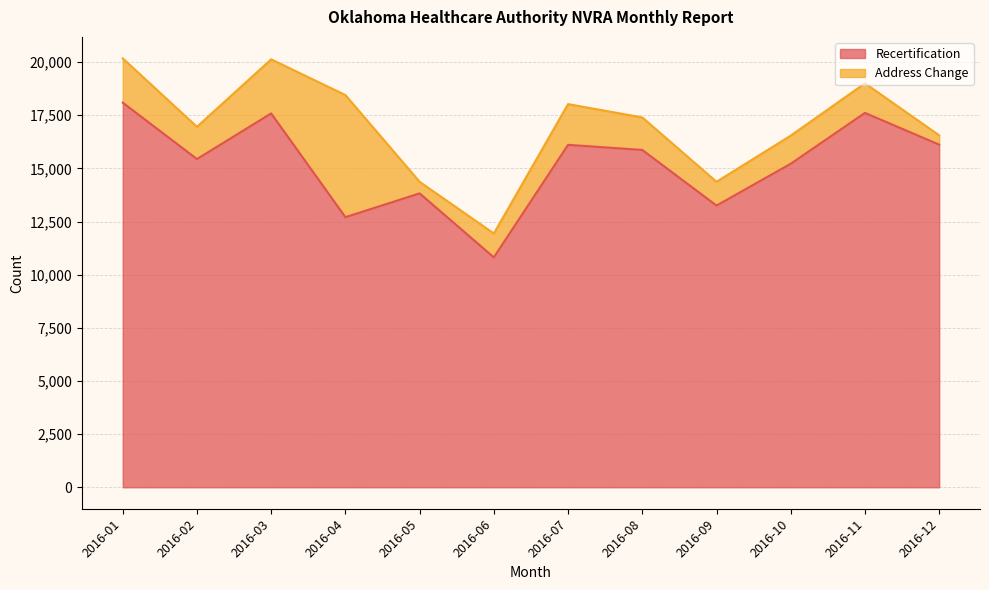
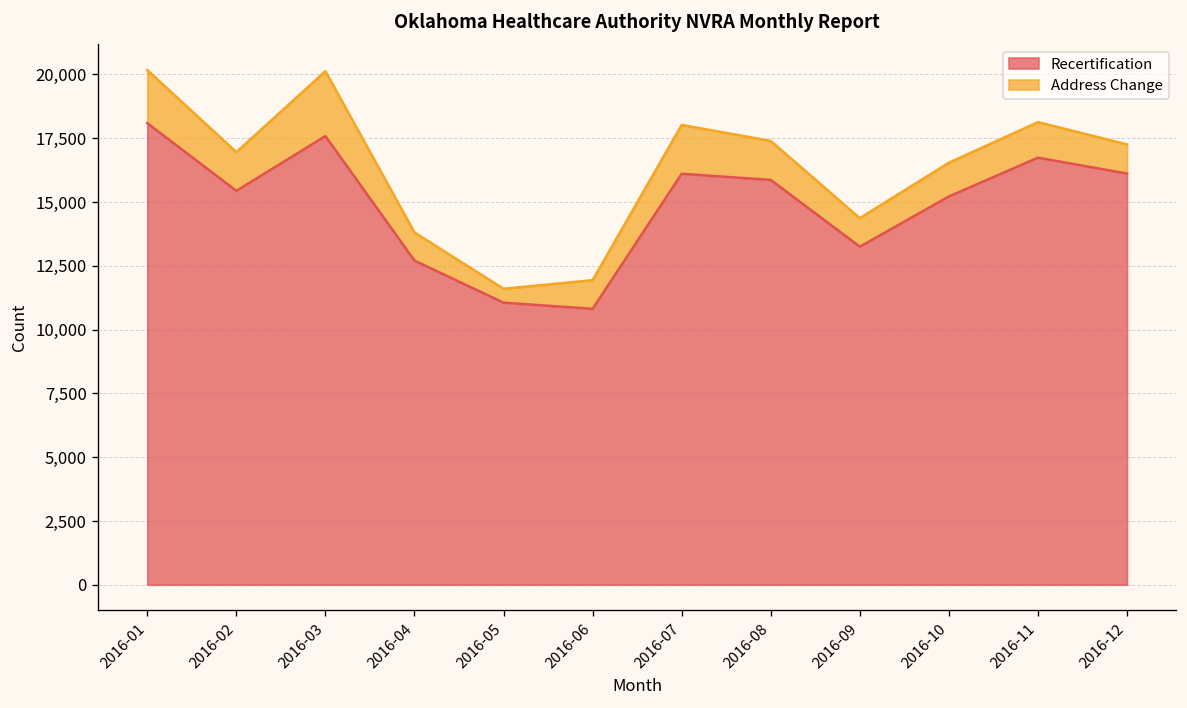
Address Change, 2016-04: 5,700 -> 1,100
Recertification, 2016-05: 13,800 -> 11,100
Recertification, 2016-11: 17,600 -> 16,700
Address Change, 2016-12: 400 -> 1,100
